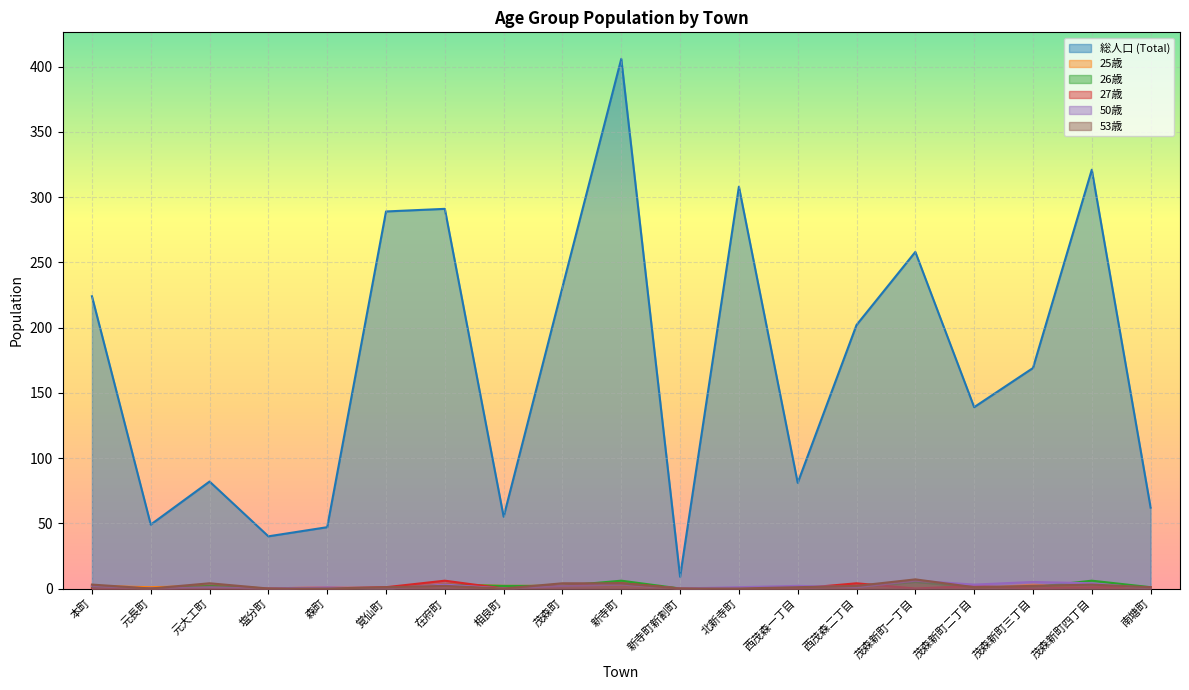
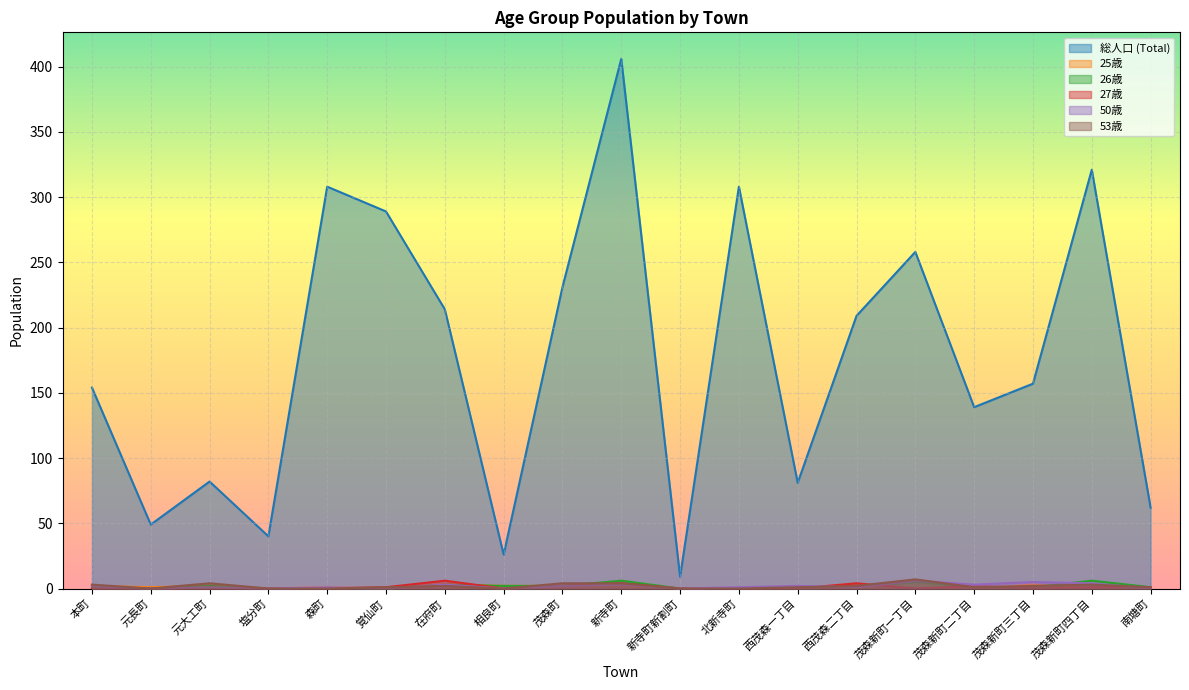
総人口 (Total), 本町: 224 -> 154
総人口 (Total), 森町: 47 -> 308
総人口 (Total), 在府町: 291 -> 214
総人口 (Total), 相良町: 55 -> 26
総人口 (Total), 西茂森二丁目: 202 -> 209
総人口 (Total), 茂森新町三丁目: 169 -> 157
